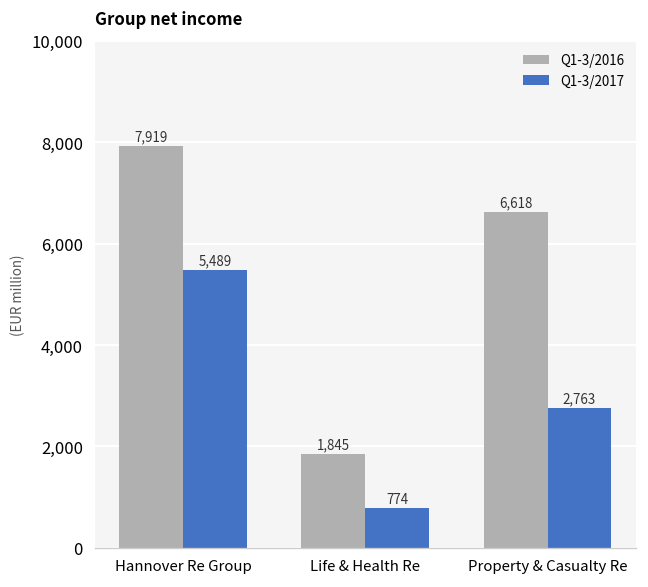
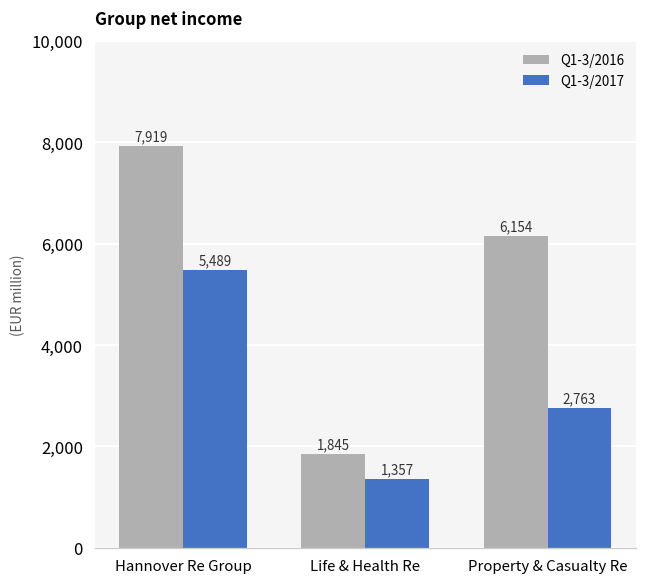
Q1-3/2017, Life & Health Re: 774 -> 1,357
Q1-3/2016, Property & Casualty Re: 6,618 -> 6,154
